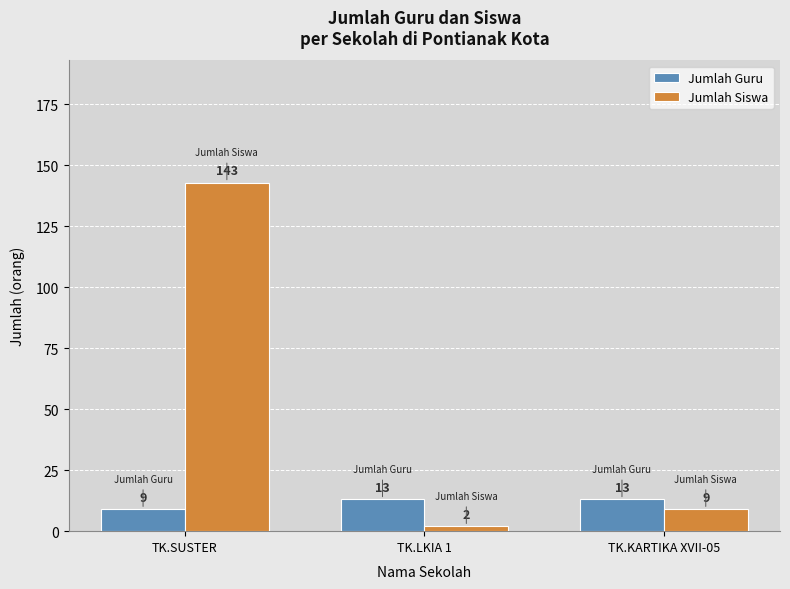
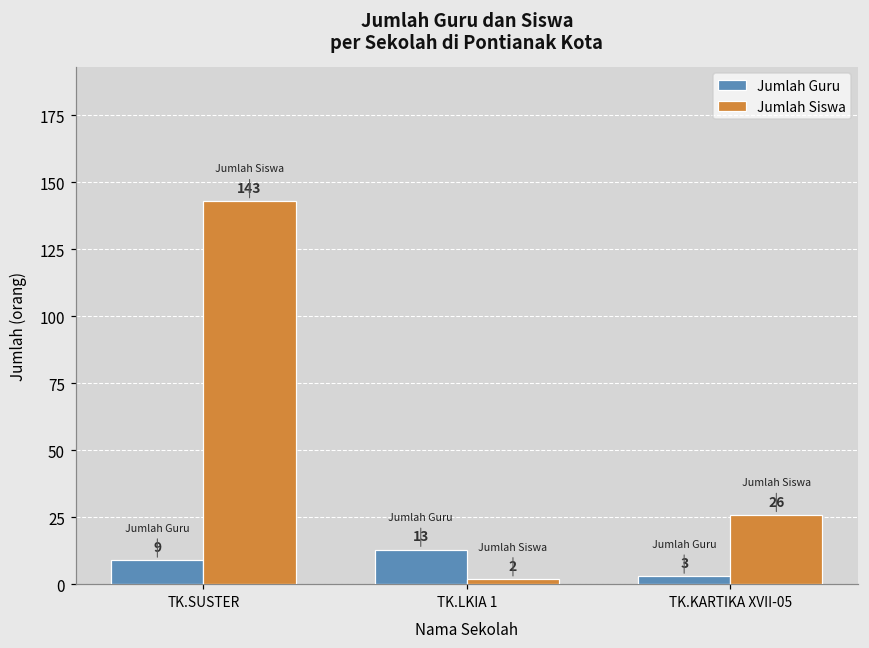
Jumlah Guru, TK.KARTIKA XVII-05: 13 -> 3
Jumlah Siswa, TK.KARTIKA XVII-05: 9 -> 26
